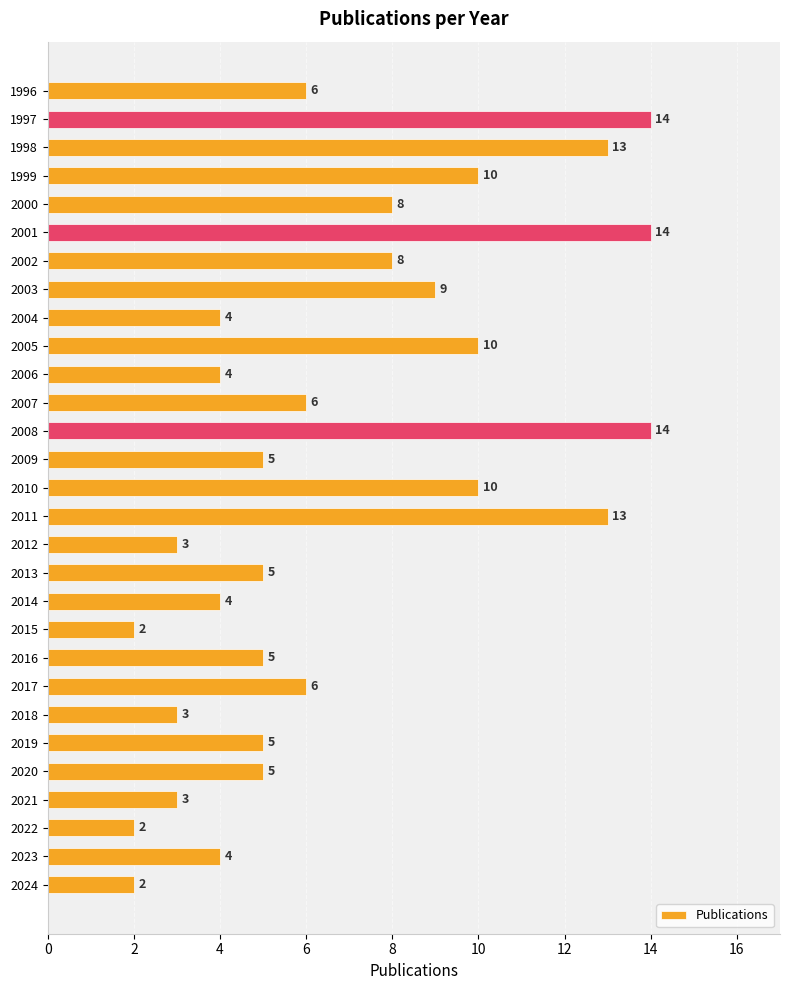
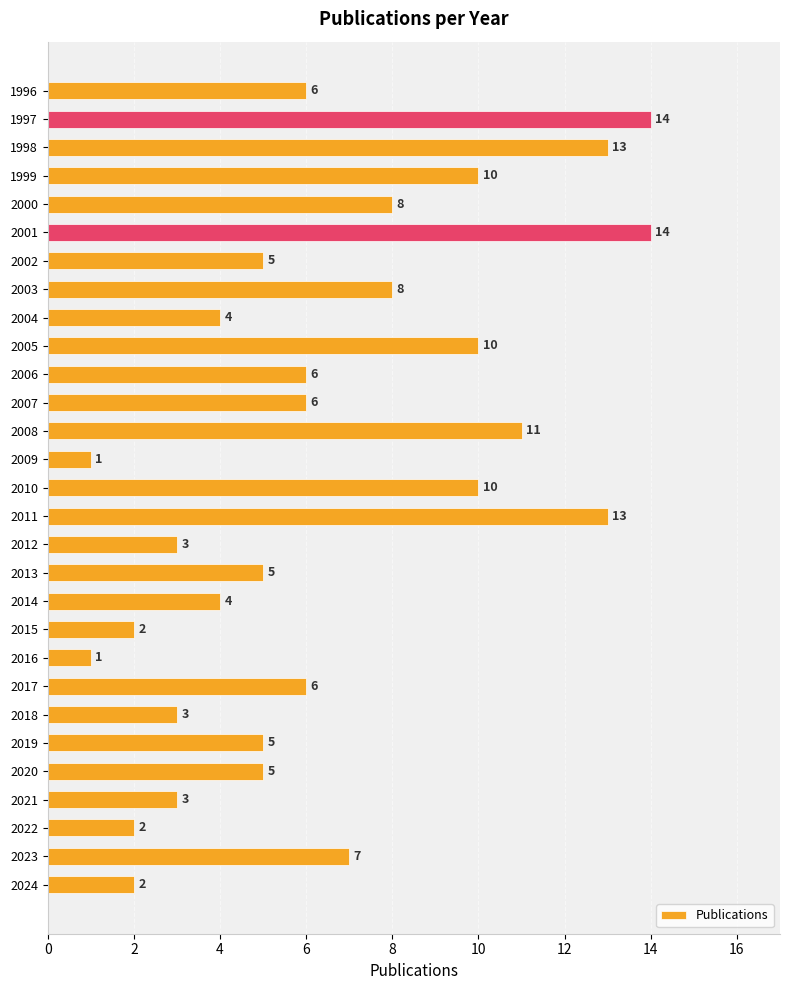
2002: 8 -> 5
2003: 9 -> 8
2006: 4 -> 6
2008: 14 -> 11
2009: 5 -> 1
2016: 5 -> 1
2023: 4 -> 7
